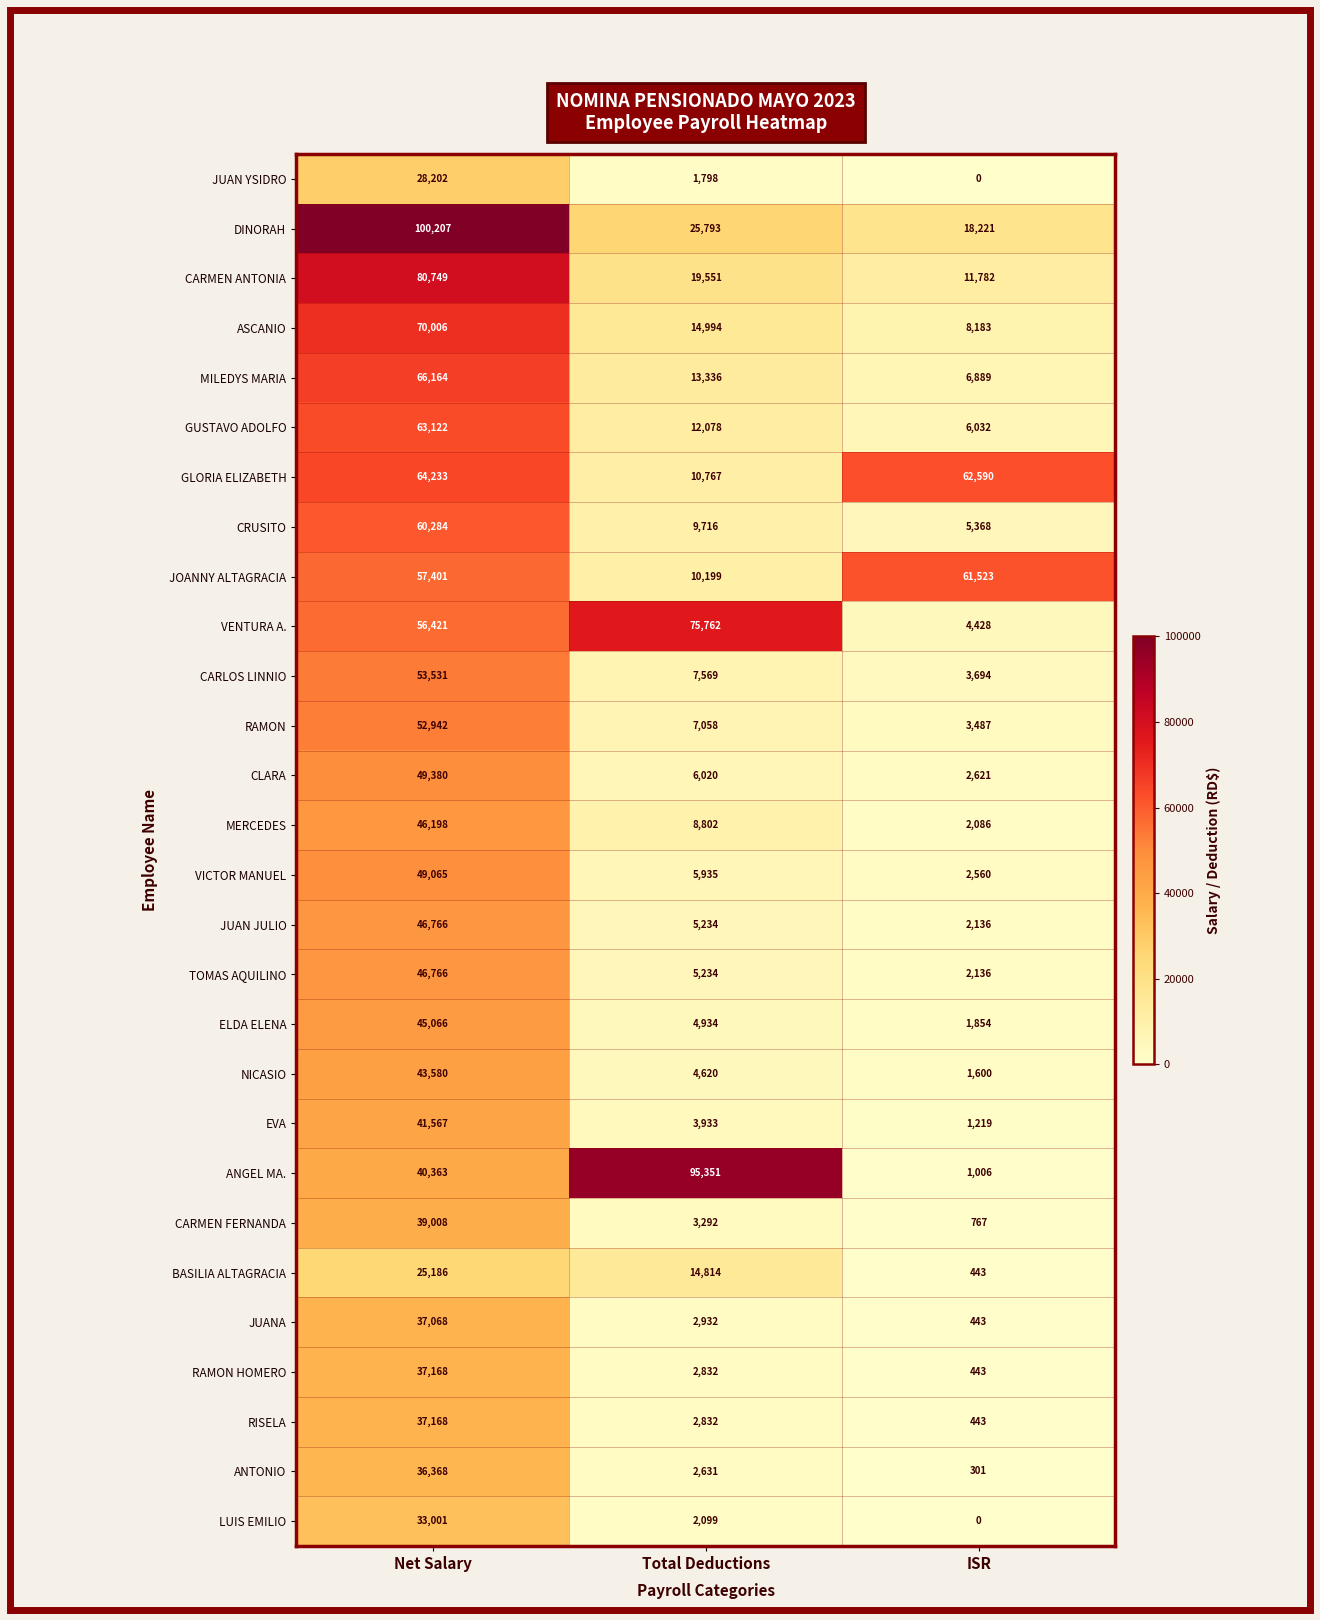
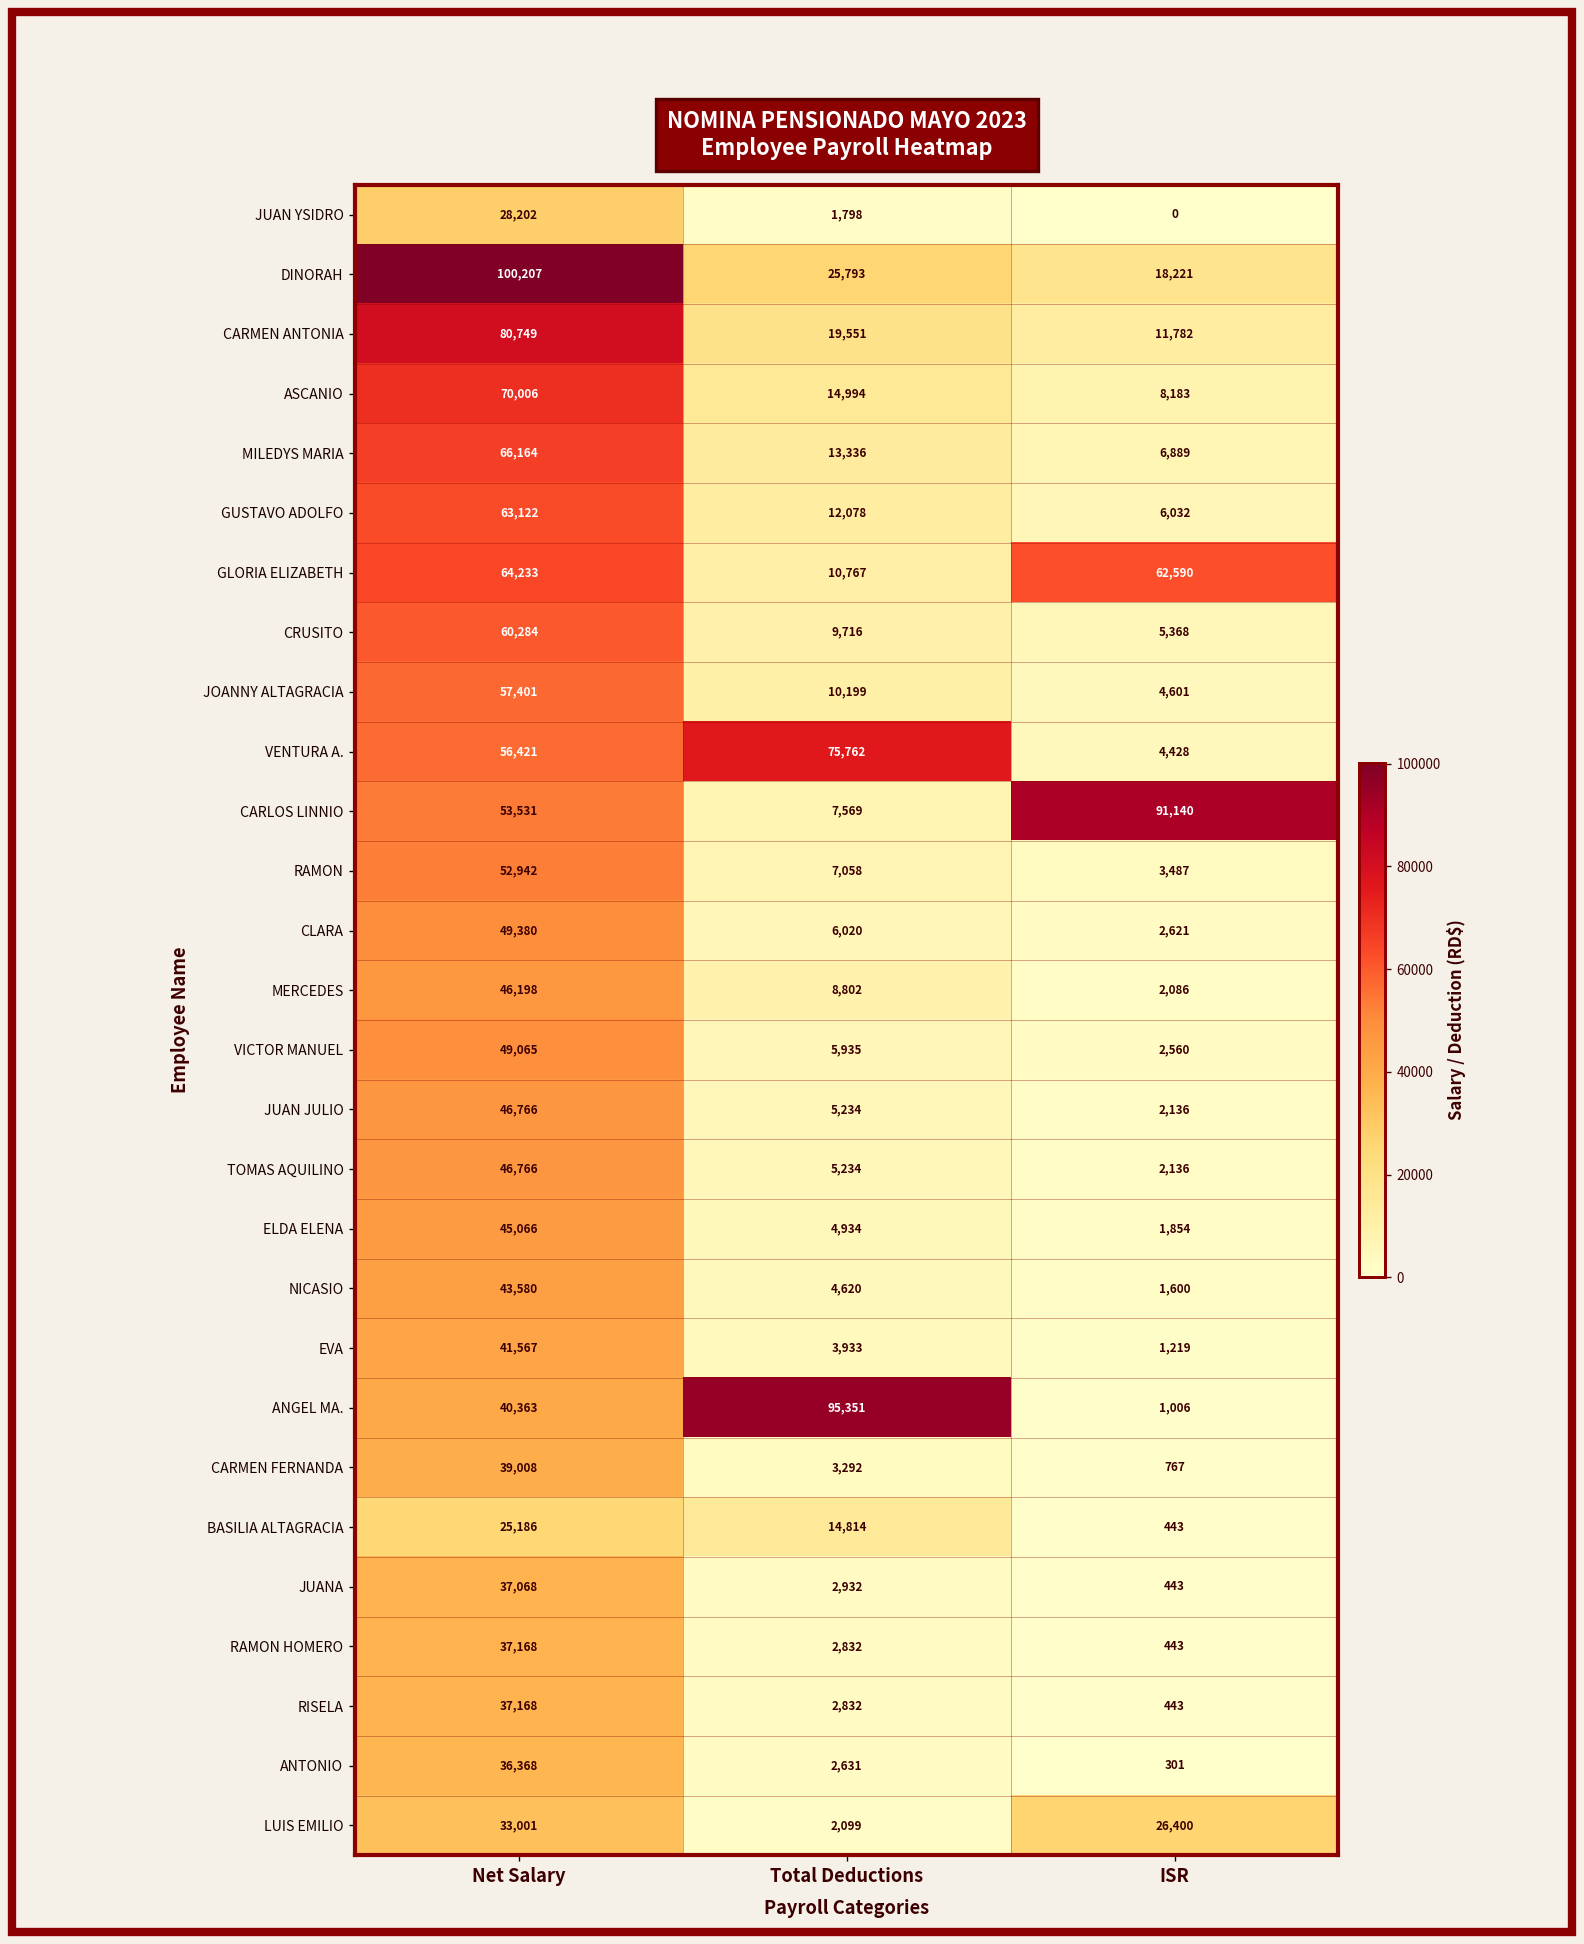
JOANNY ALTAGRACIA, ISR: 61,523 -> 4,601
CARLOS LINNIO, ISR: 3,694 -> 91,140
LUIS EMILIO, ISR: 0 -> 26,400
